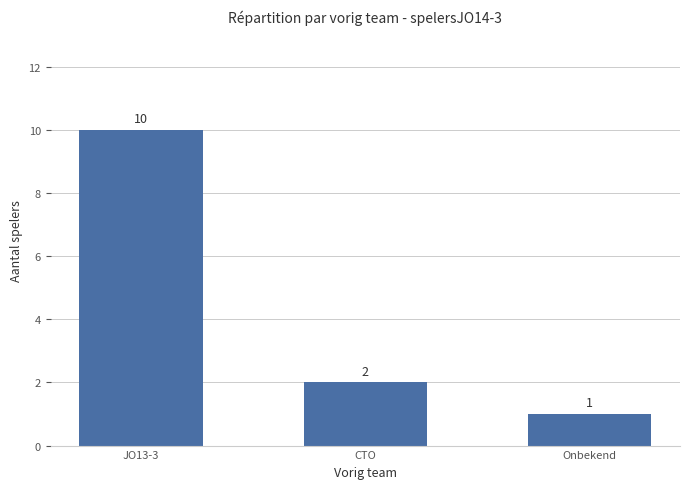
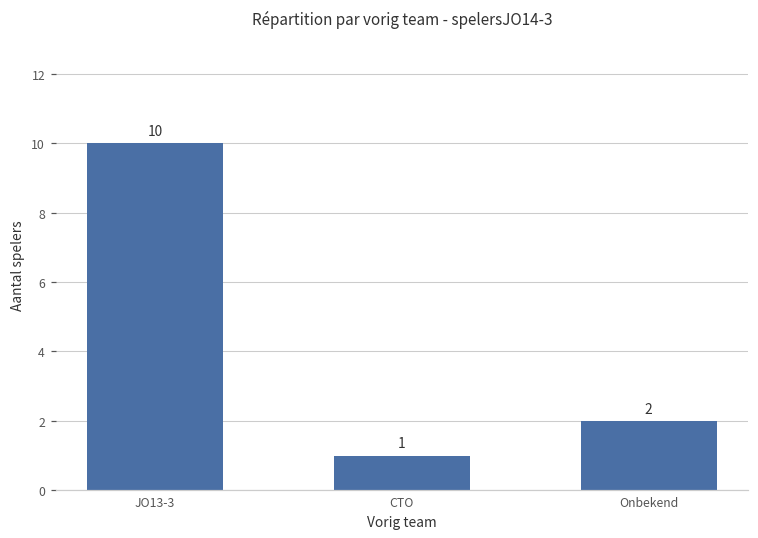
CTO: 2 -> 1
Onbekend: 1 -> 2
